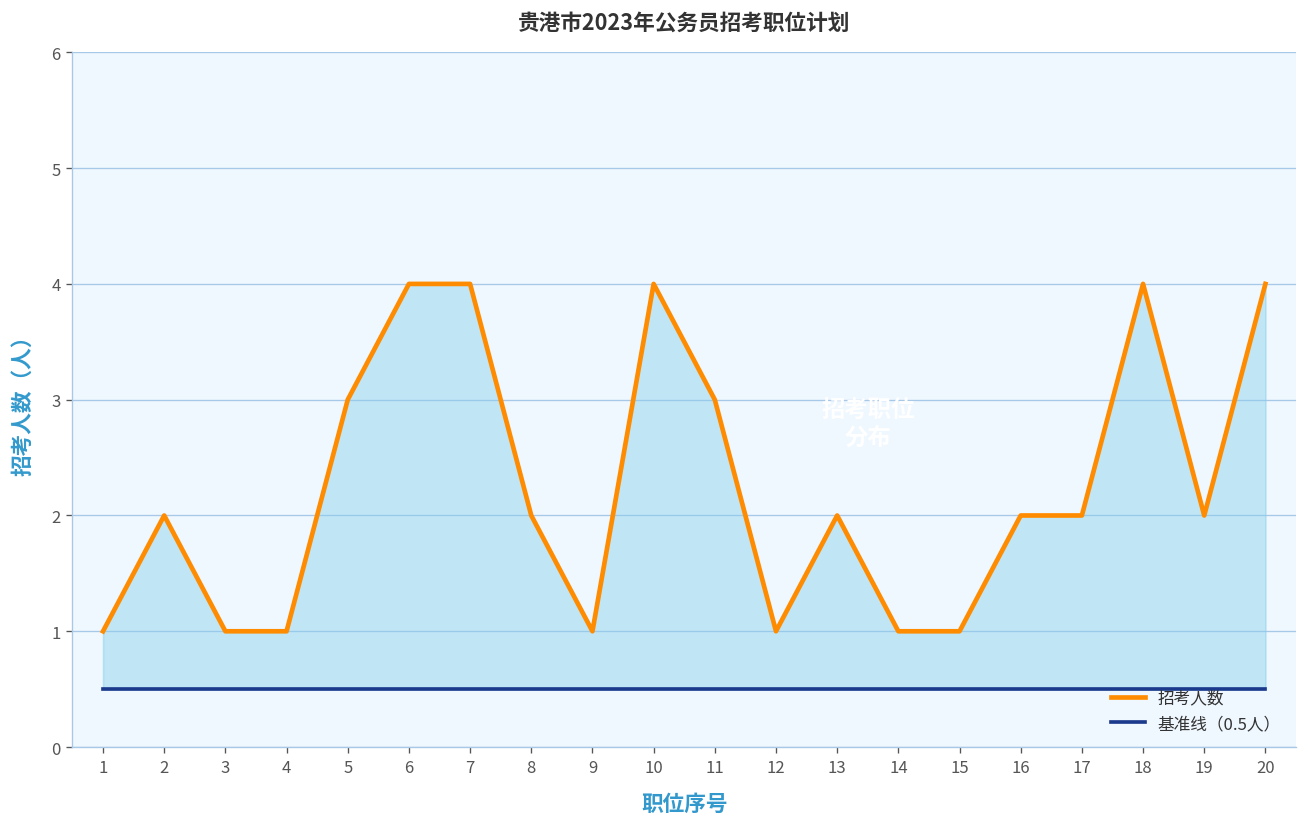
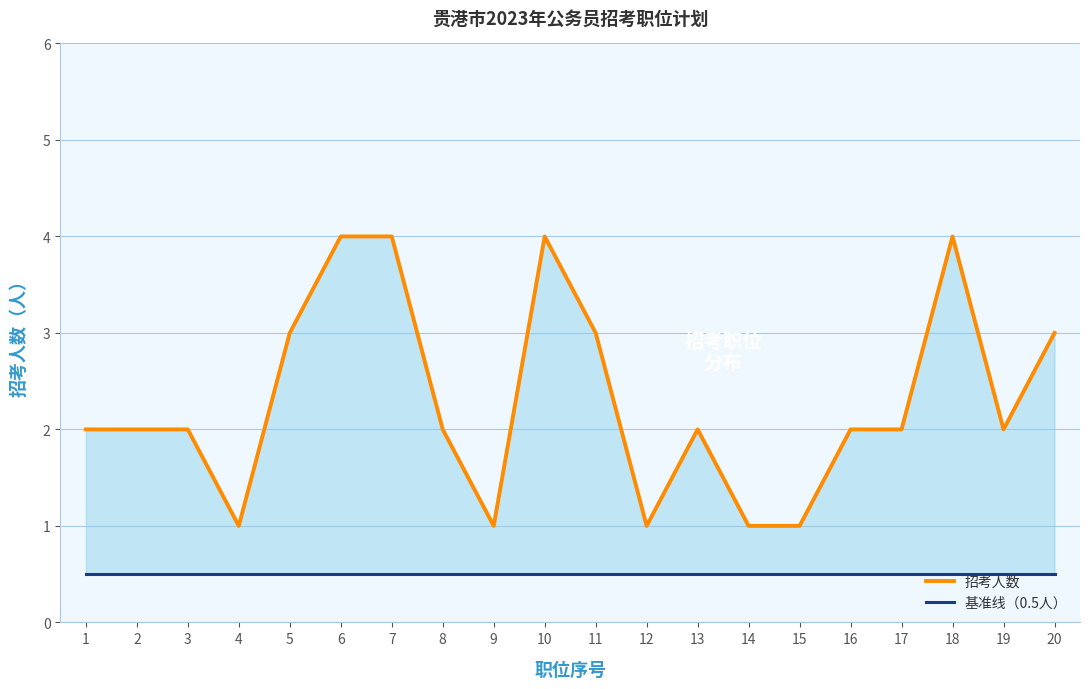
招考人数, 1: 1 -> 2
招考人数, 3: 1 -> 2
招考人数, 20: 4 -> 3
